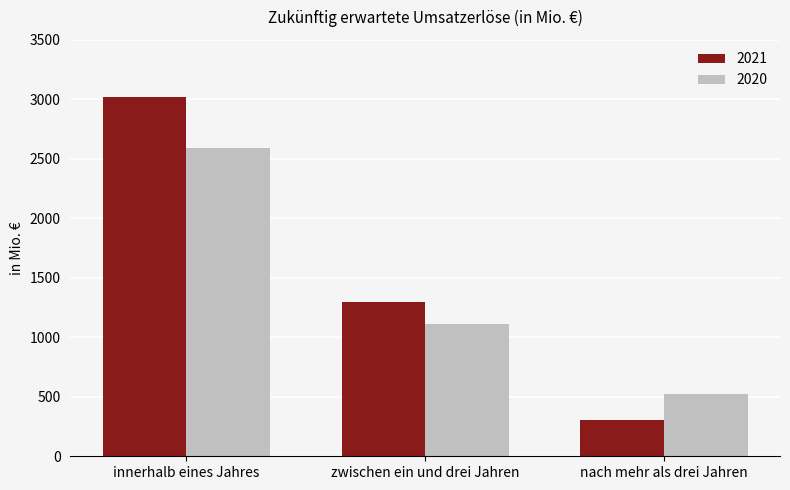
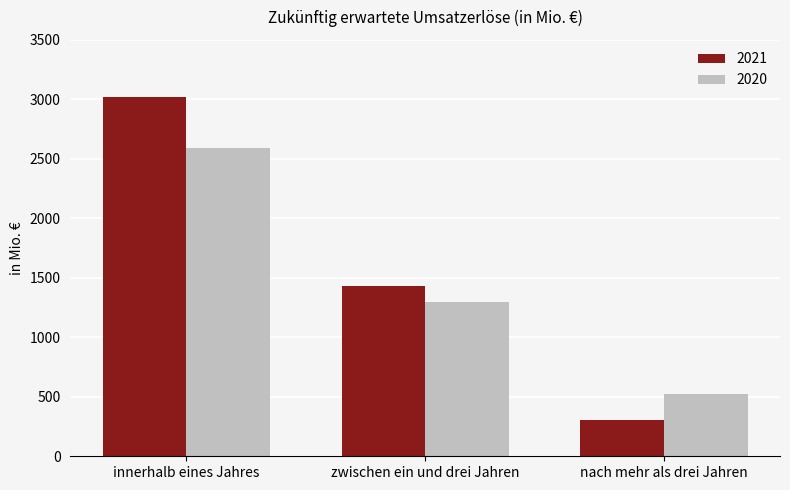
2021, zwischen ein und drei Jahren: 1300 -> 1430
2020, zwischen ein und drei Jahren: 1120 -> 1300
